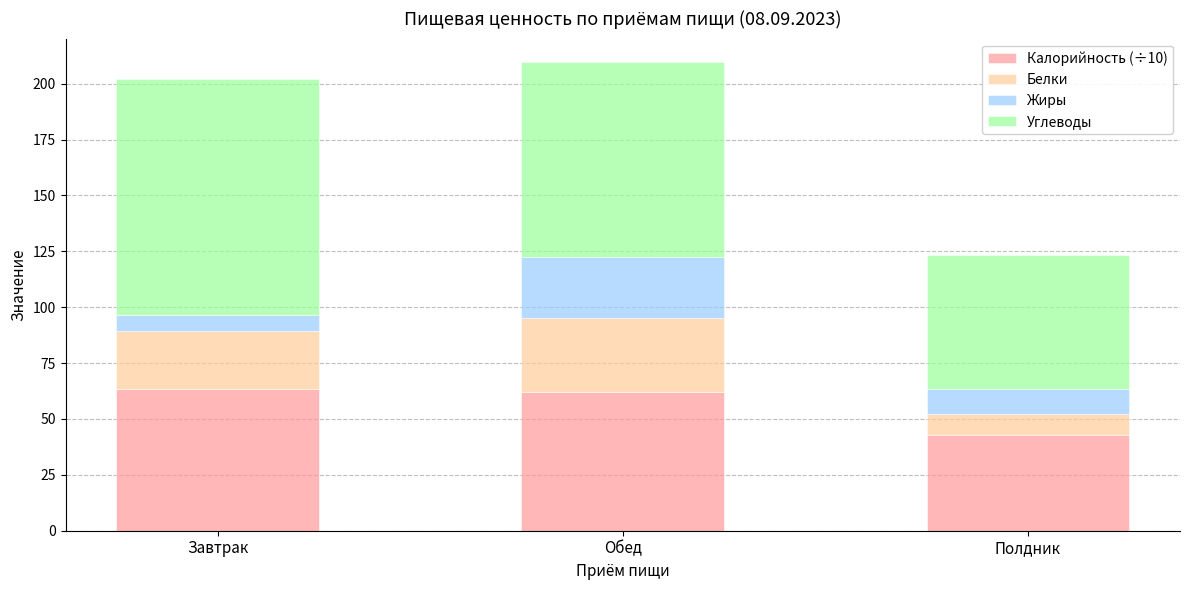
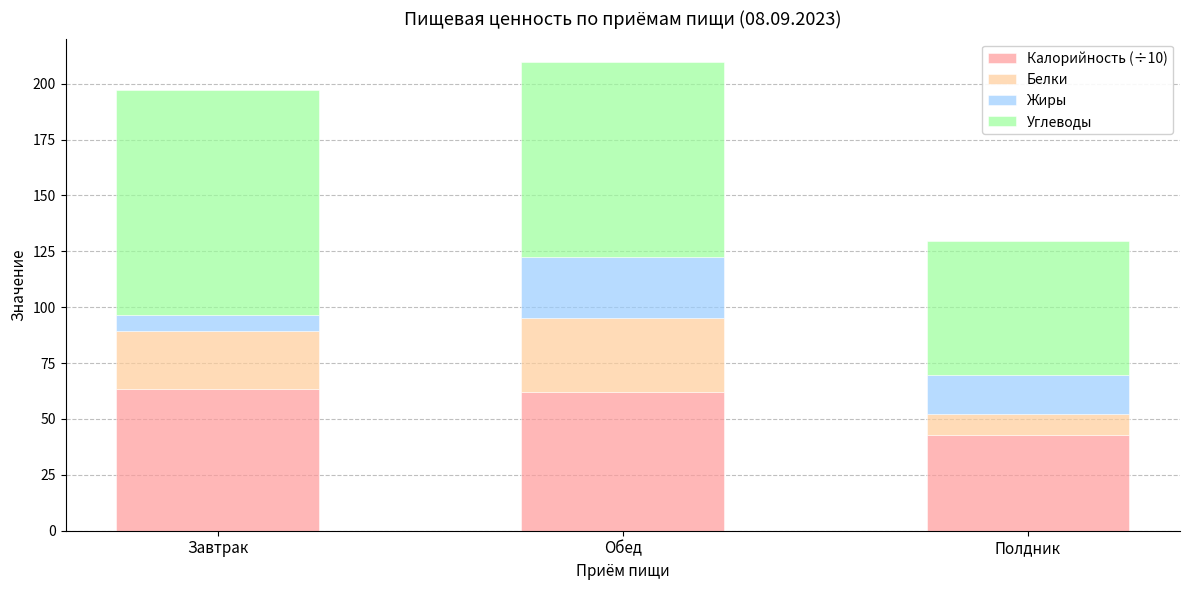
Углеводы, Завтрак: 105 -> 100
Жиры, Полдник: 11 -> 17
